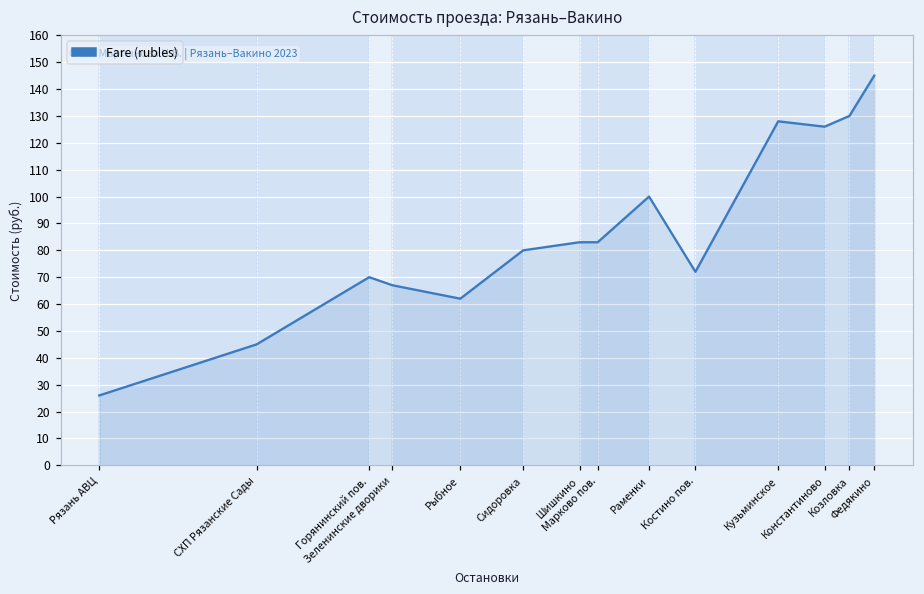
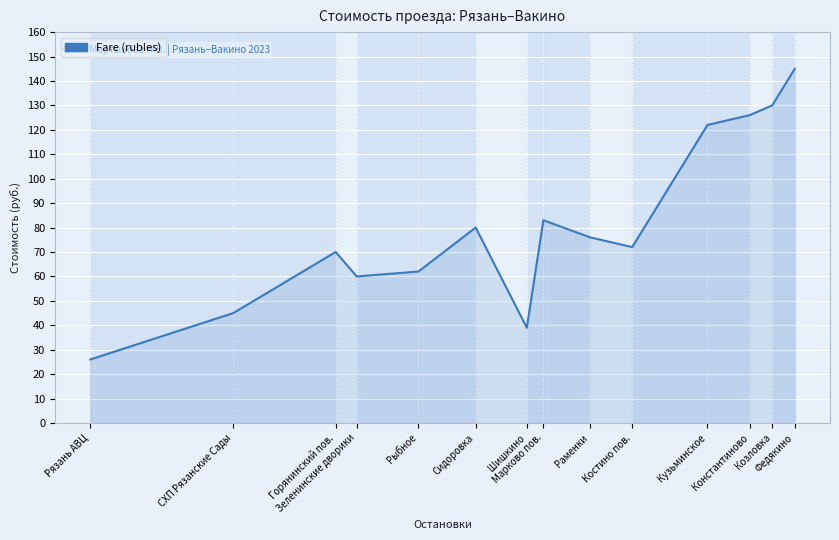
Зеленинские дворики: 67 -> 60
Шишкино: 83 -> 39
Раменки: 100 -> 76
Кузьминское: 128 -> 122
